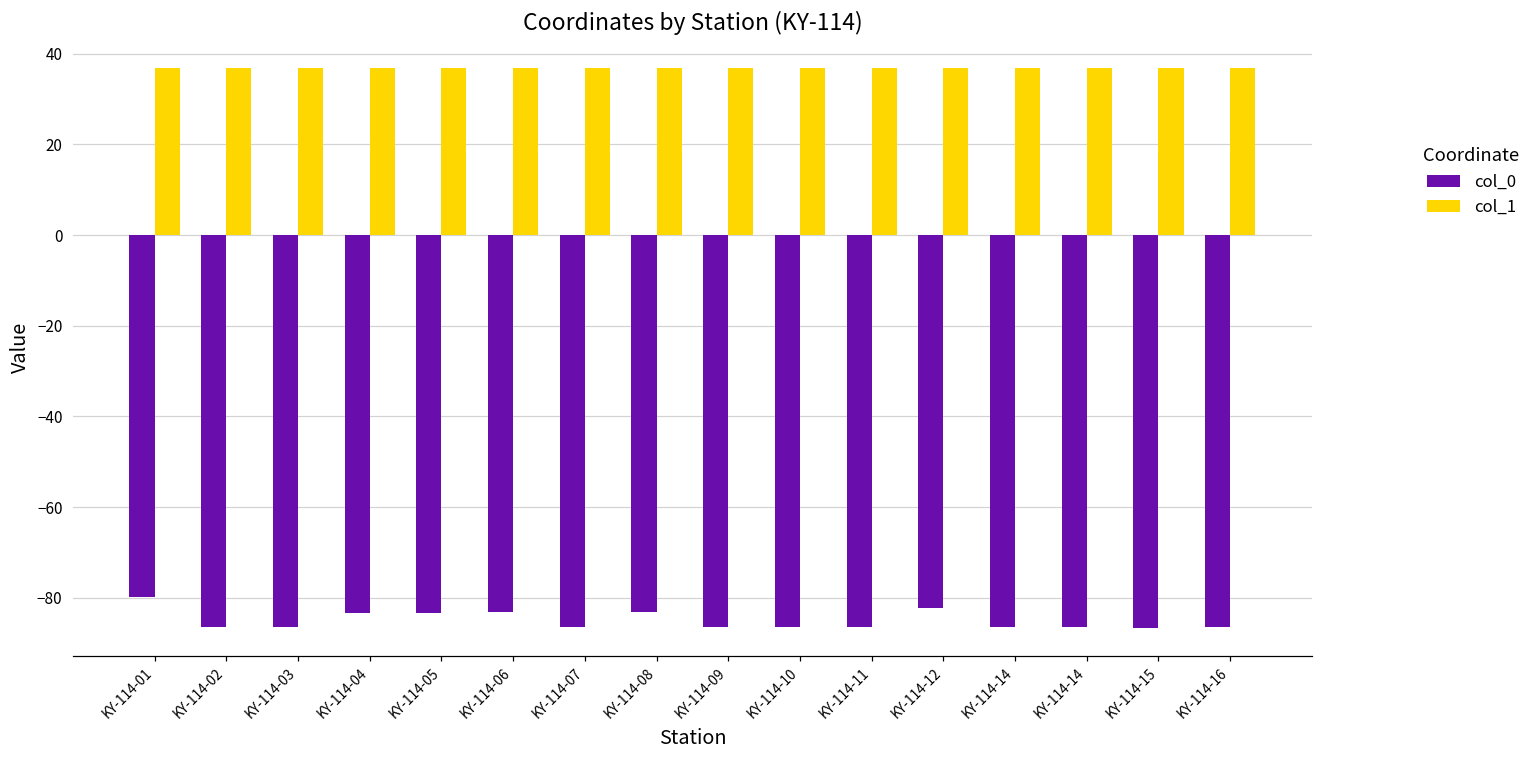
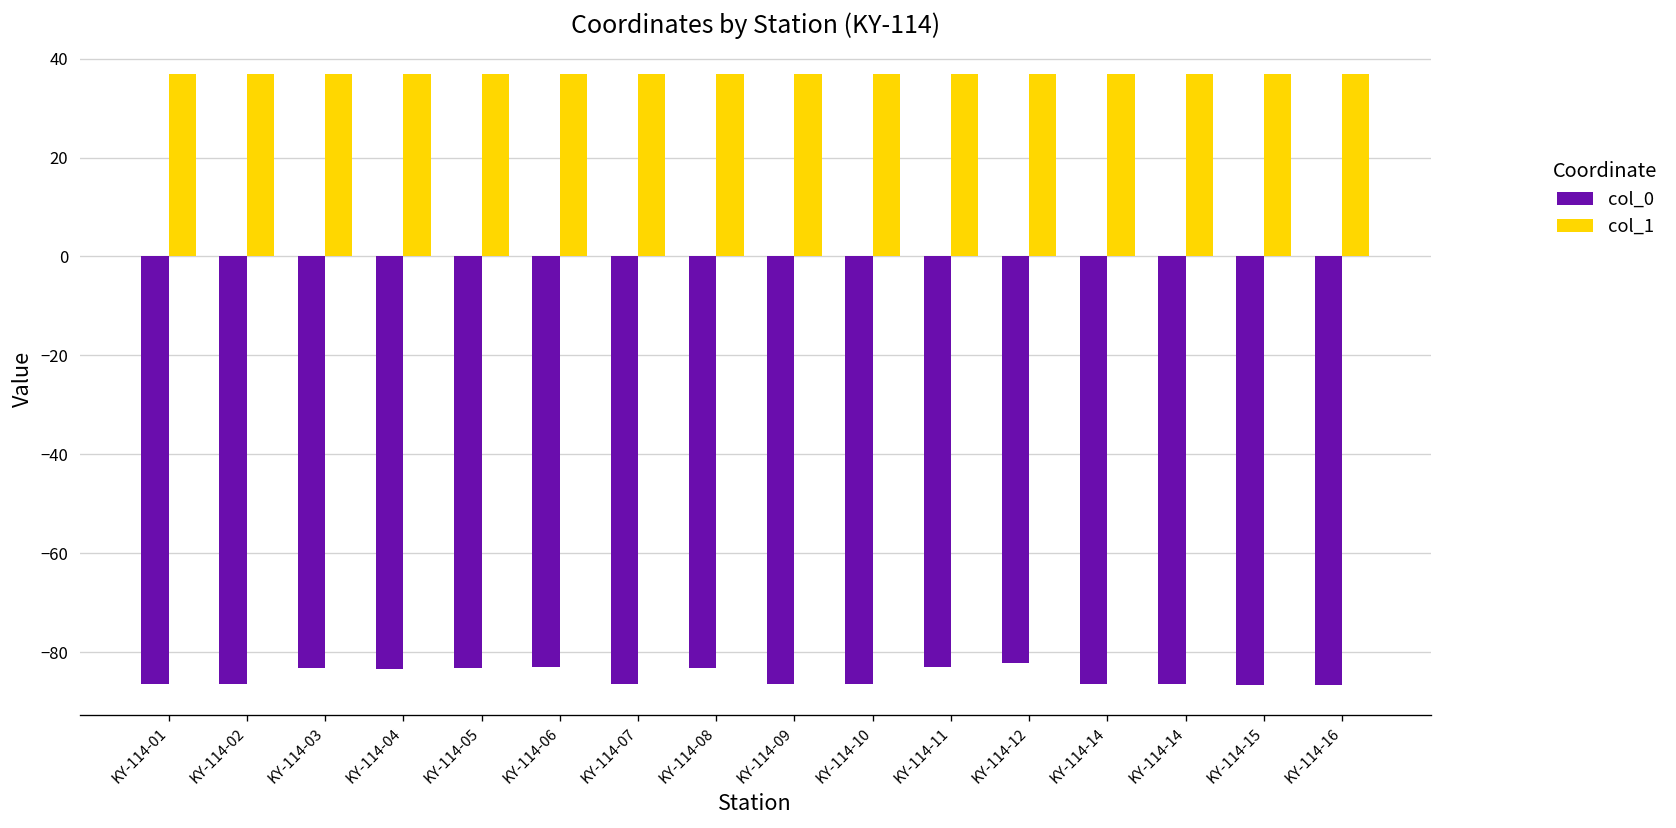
col_0, KY-114-01: -80 -> -86
col_0, KY-114-03: -86 -> -83
col_0, KY-114-11: -86 -> -83
